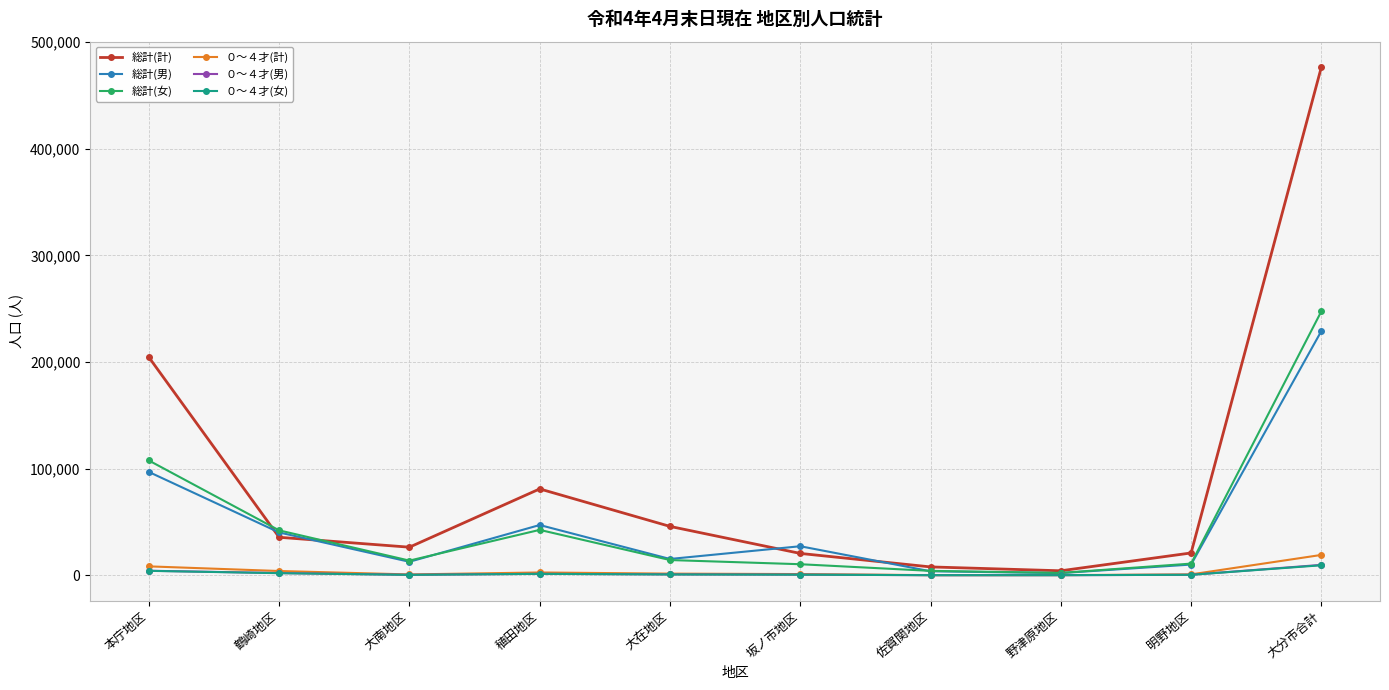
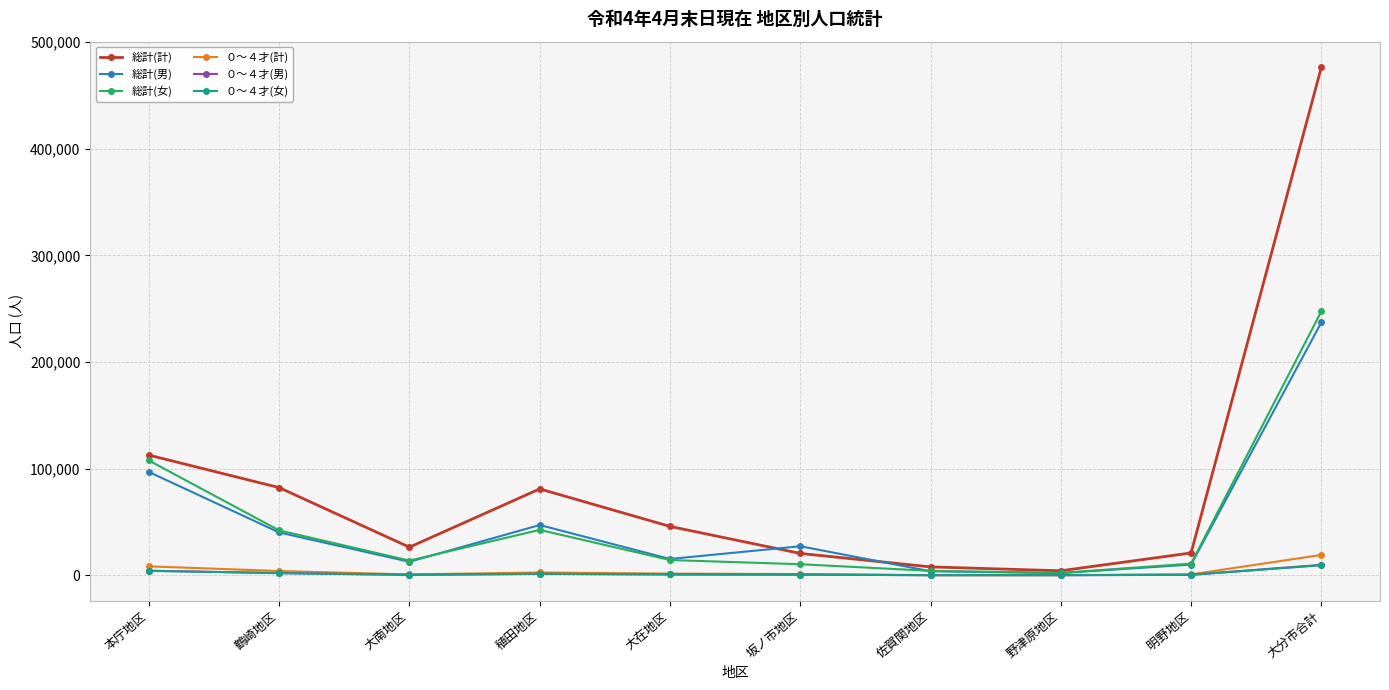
総計(計), 本庁地区: 205,000 -> 113,000
総計(計), 鶴崎地区: 36,000 -> 82,000
総計(男), 大分市合計: 229,000 -> 237,000
